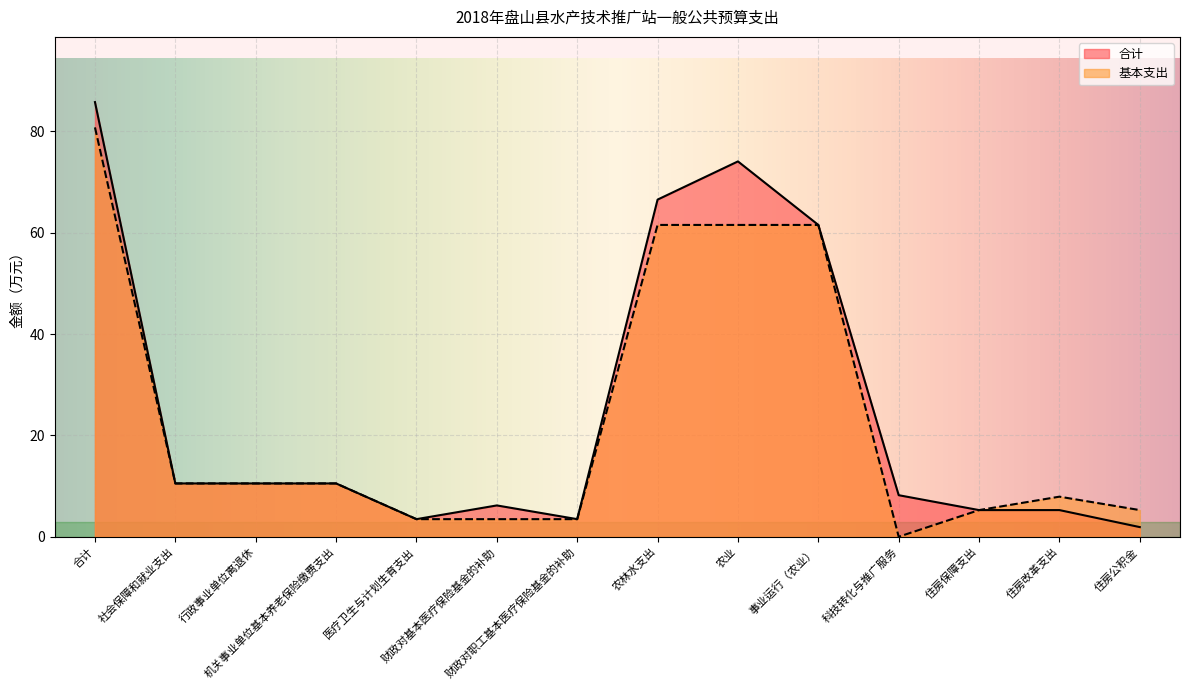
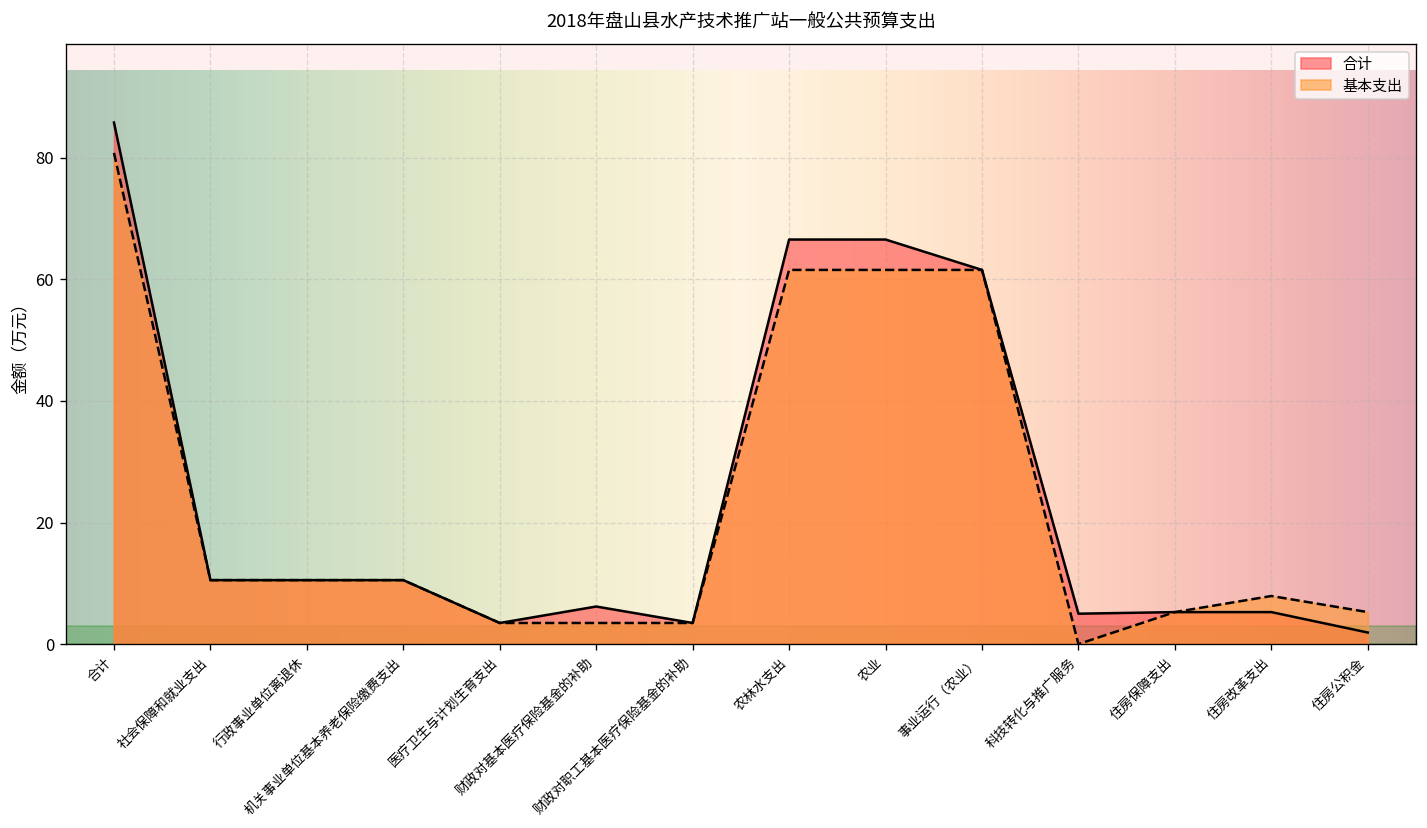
合计, 农业: 74 -> 67
合计, 科技转化与推广服务: 8 -> 5
